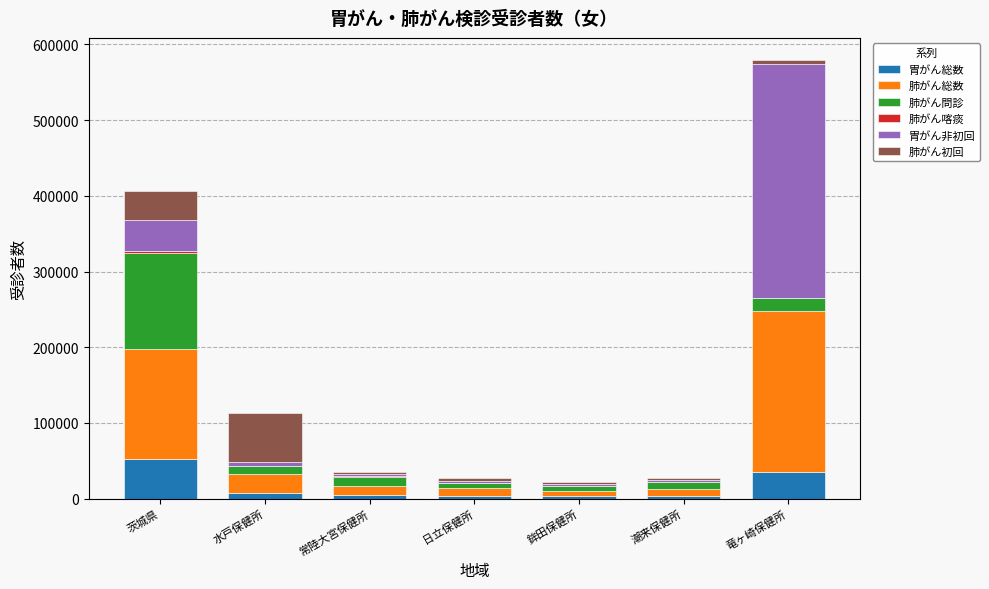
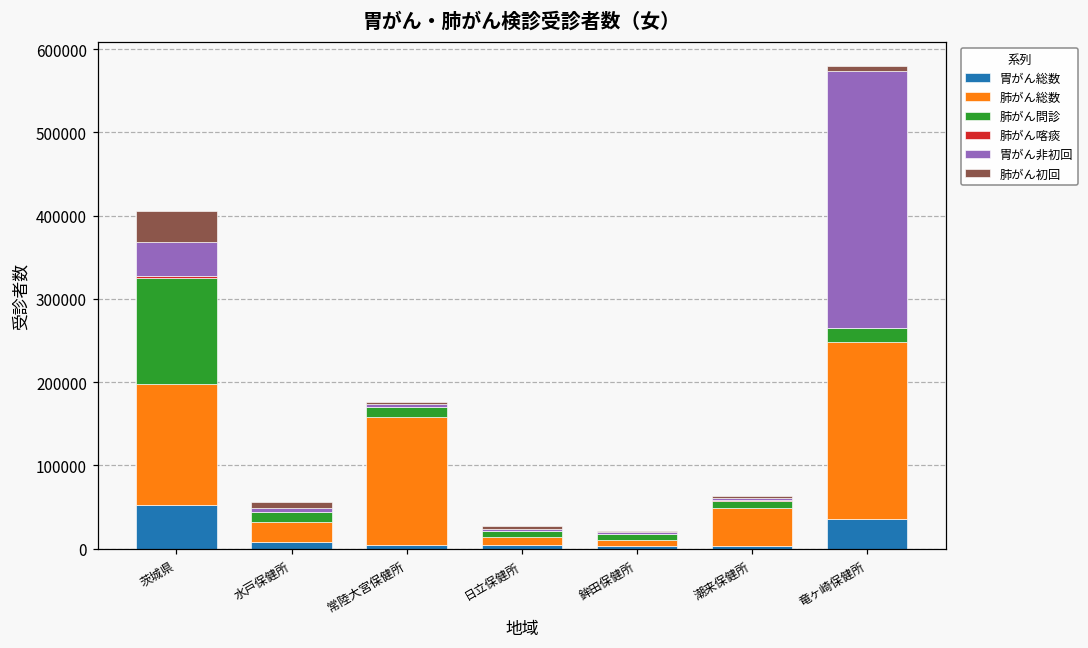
肺がん初回, 水戸保健所: 60000 -> 10000
肺がん総数, 常陸大宮保健所: 10000 -> 150000
肺がん総数, 潮来保健所: 10000 -> 50000
